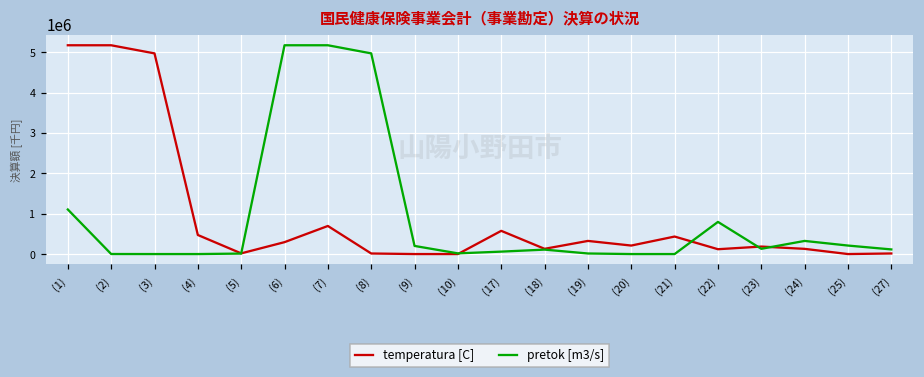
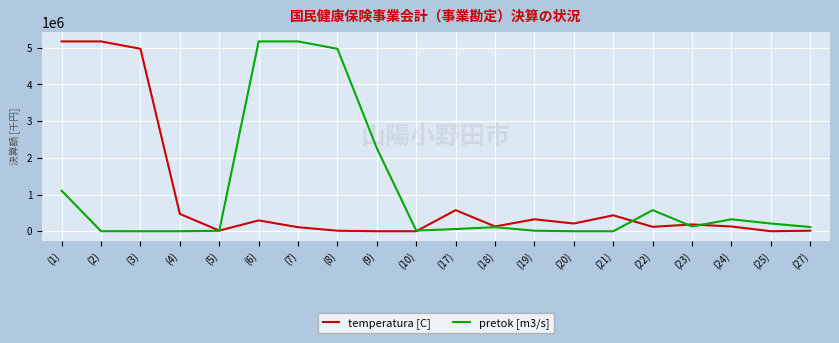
temperatura [C], (7): 700000 -> 100000
pretok [m3/s], (9): 200000 -> 2300000
pretok [m3/s], (22): 800000 -> 600000
